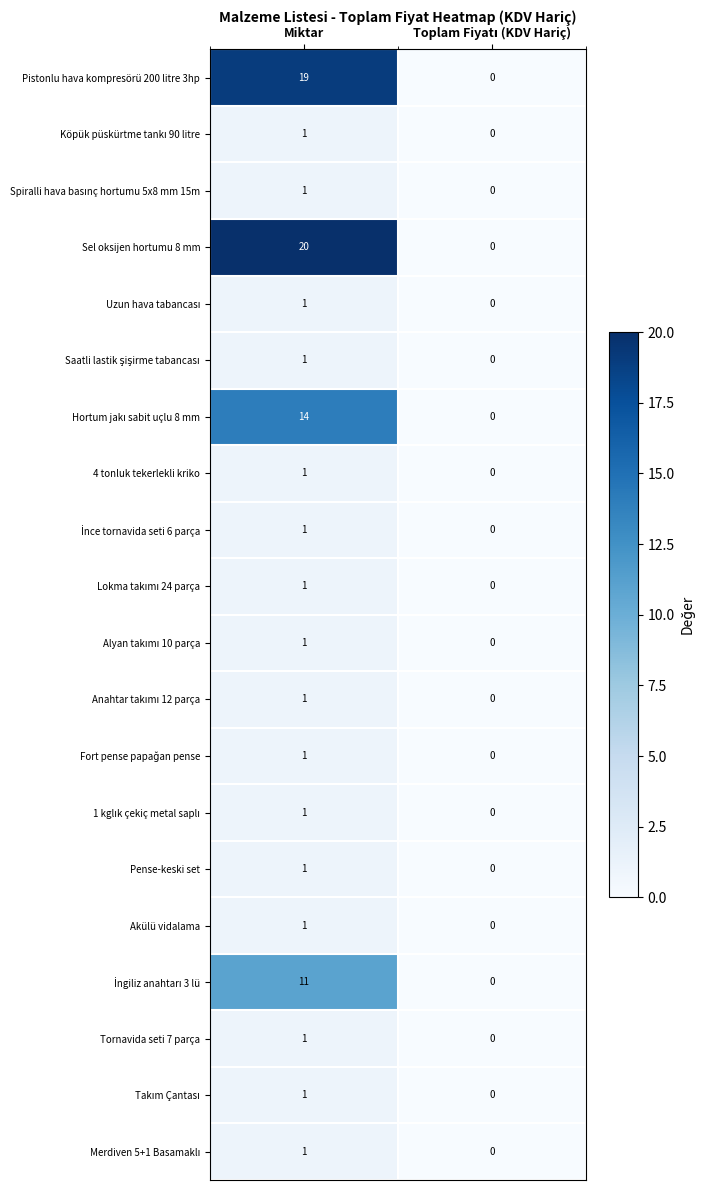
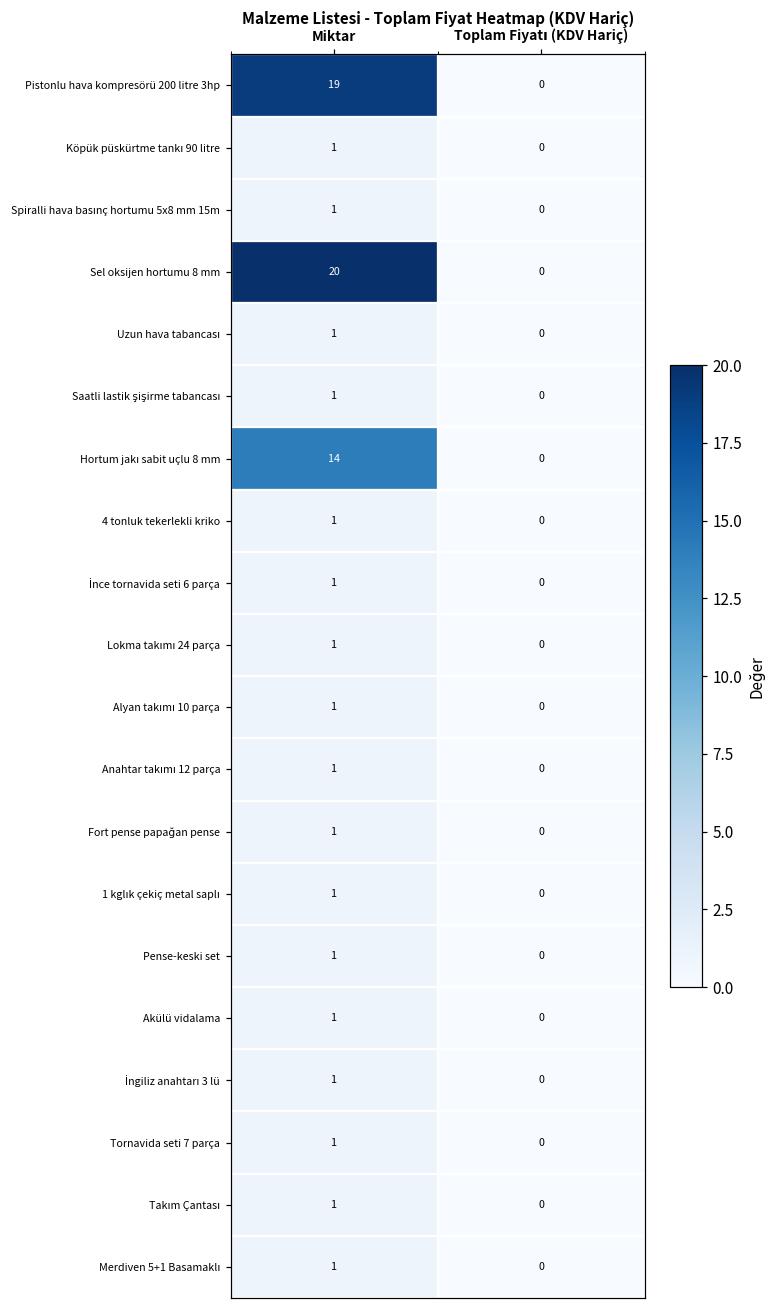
İngiliz anahtarı 3 lü, Miktar: 11 -> 1
